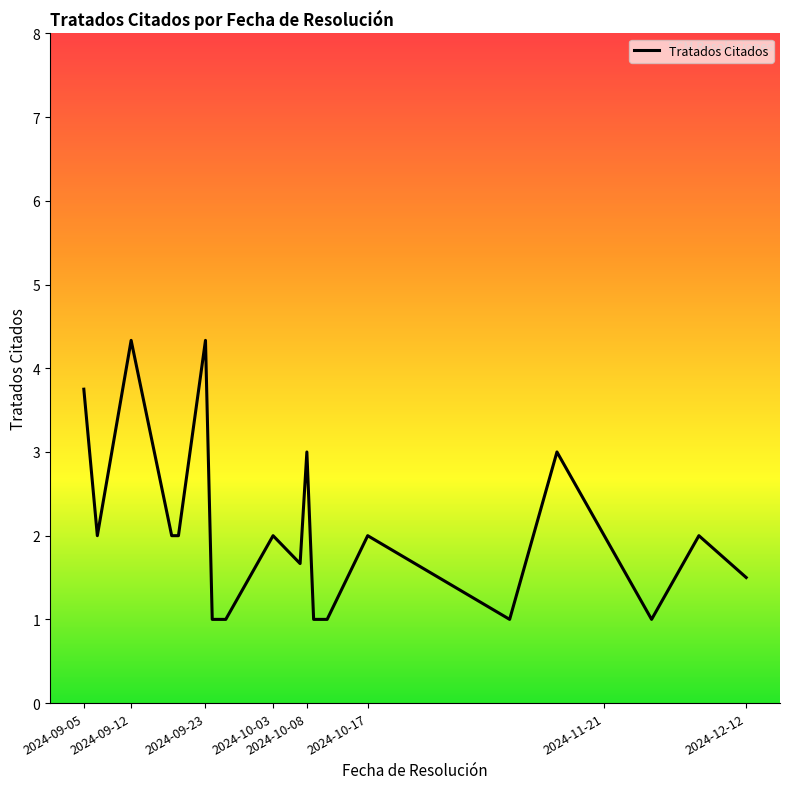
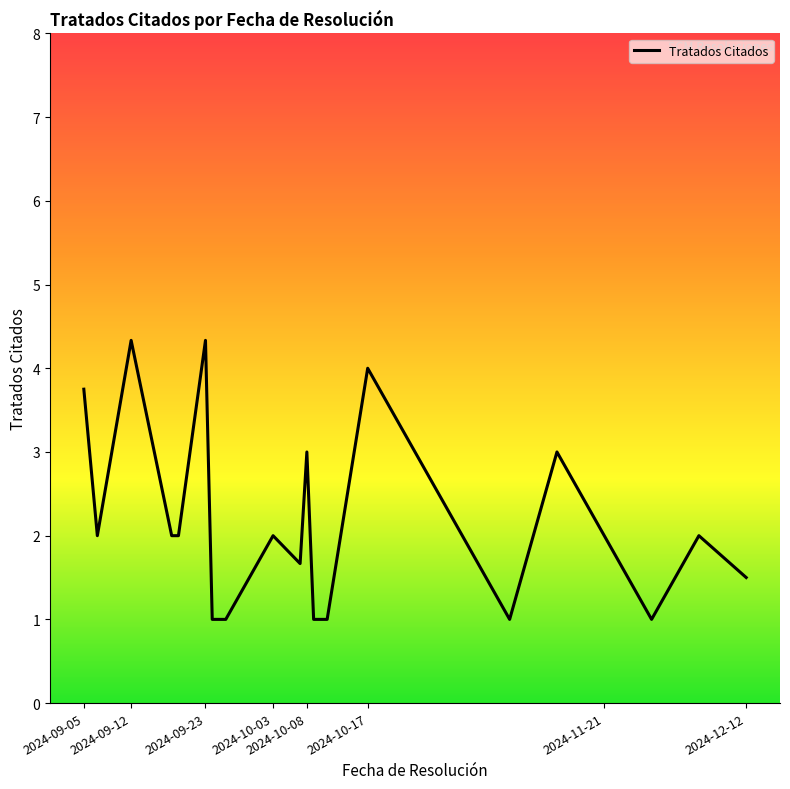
2024-10-17: 2 -> 4
